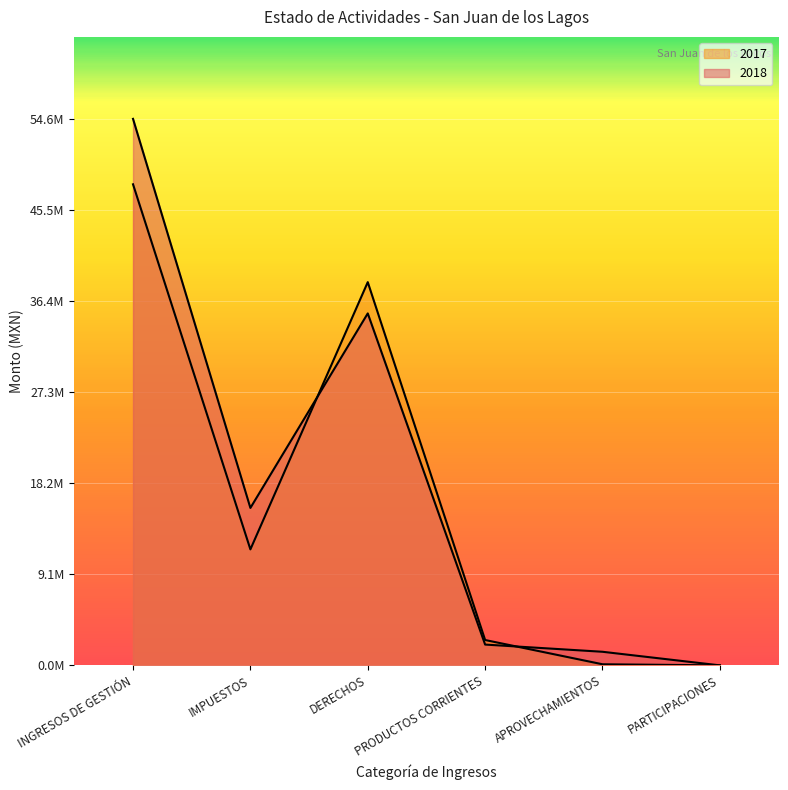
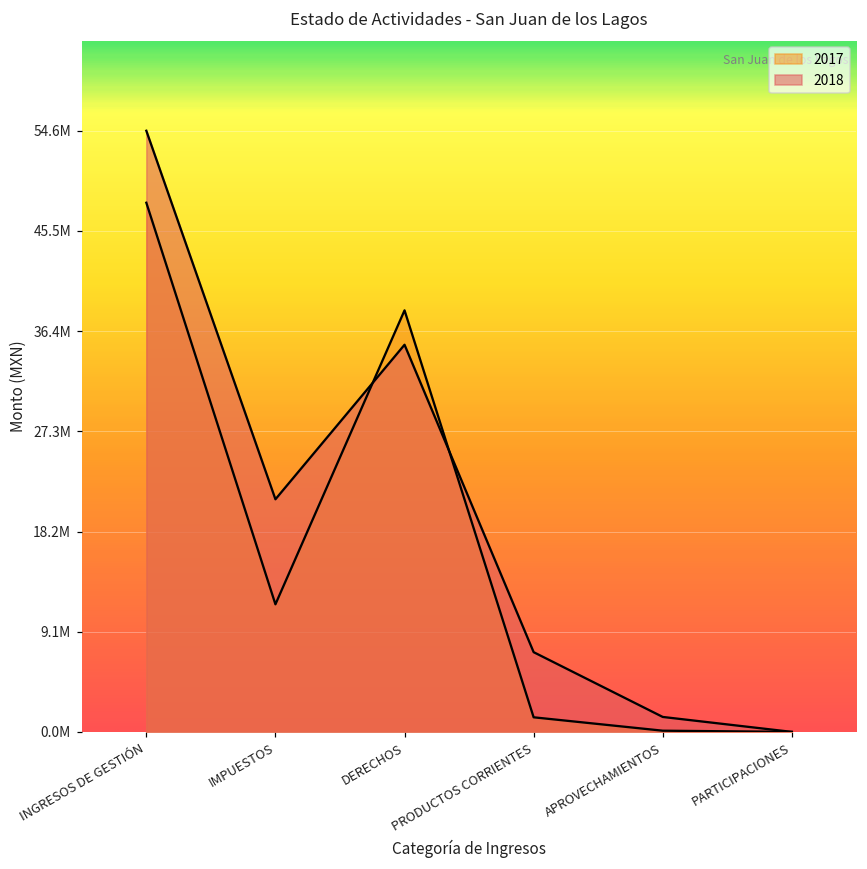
2018, IMPUESTOS: 15700000 -> 21100000
2017, PRODUCTOS CORRIENTES: 2500000 -> 1300000
2018, PRODUCTOS CORRIENTES: 2100000 -> 7200000
